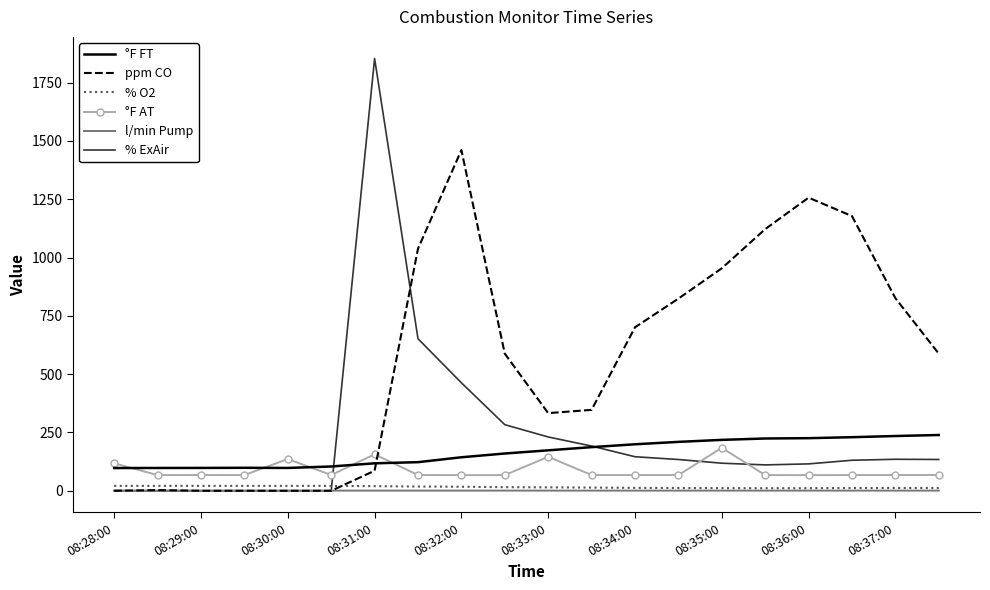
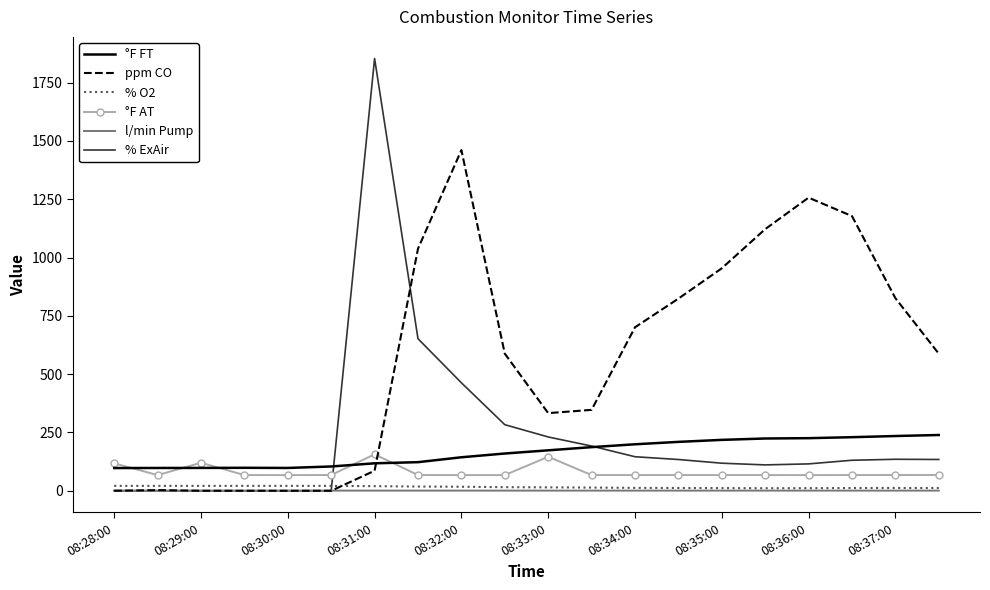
°F AT, 08:29:00: 70 -> 120
°F AT, 08:30:00: 140 -> 70
°F AT, 08:35:00: 180 -> 70
